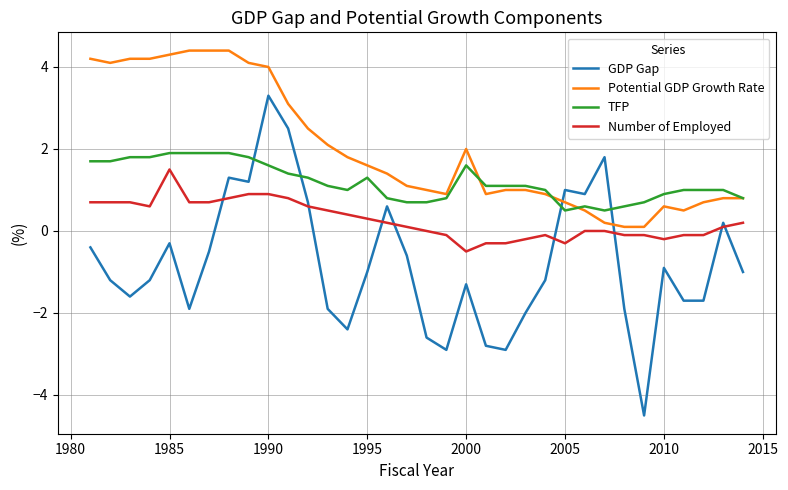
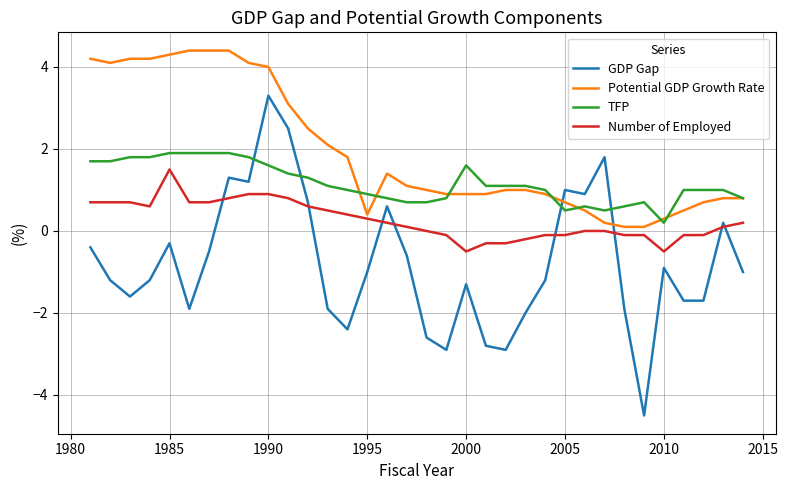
Potential GDP Growth Rate, 1995: 1.6 -> 0.4
TFP, 1995: 1.3 -> 0.9
Potential GDP Growth Rate, 2000: 2.0 -> 0.9
Number of Employed, 2005: -0.3 -> -0.1
Potential GDP Growth Rate, 2010: 0.6 -> 0.3
TFP, 2010: 0.9 -> 0.2
Number of Employed, 2010: -0.2 -> -0.5
